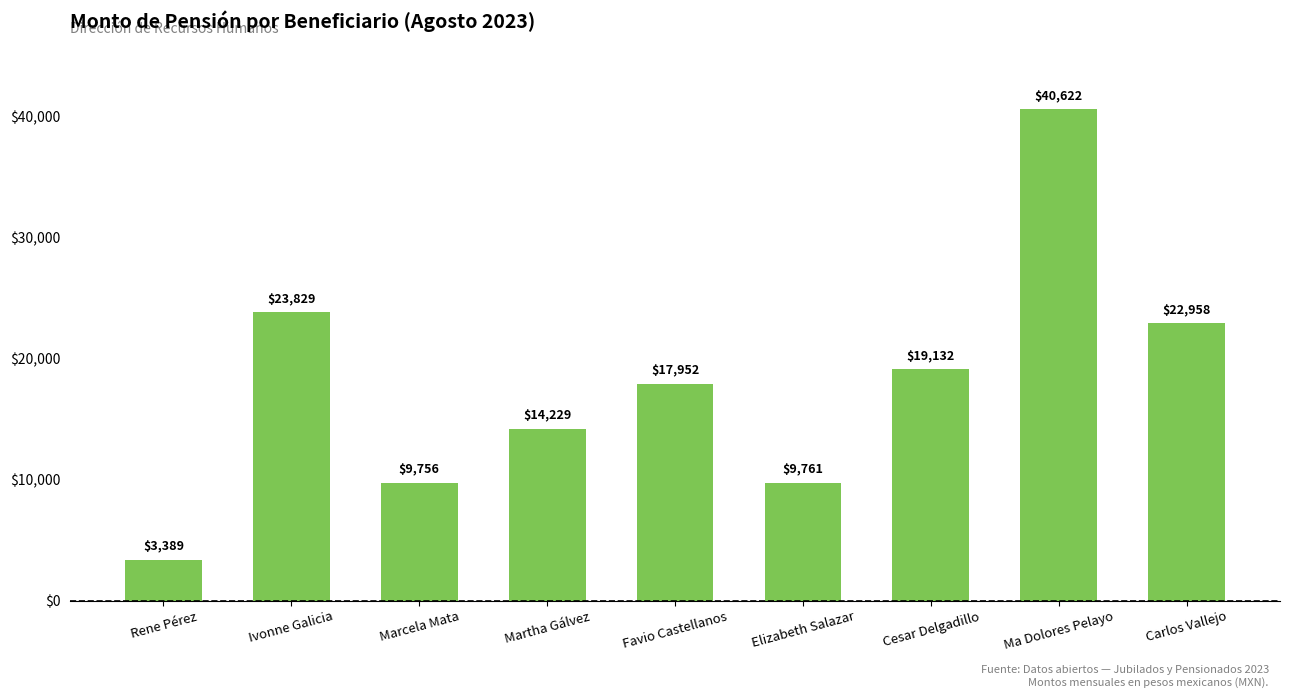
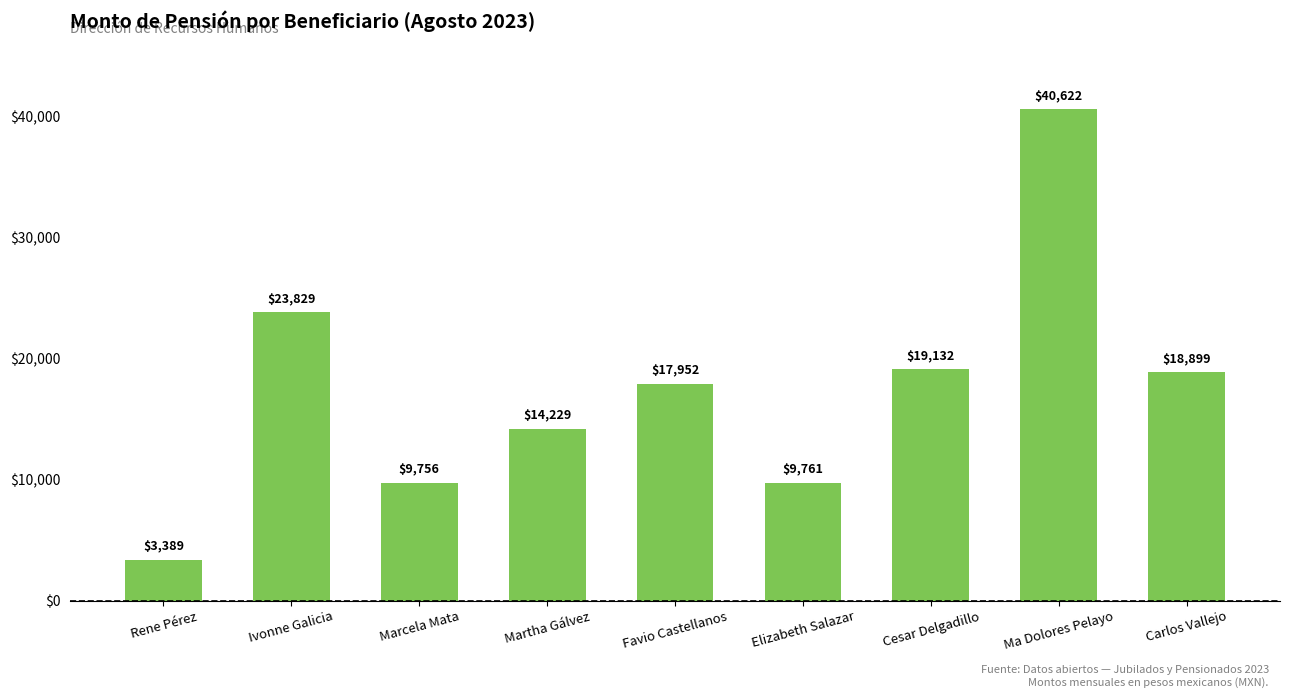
Carlos Vallejo: $22,958 -> $18,899
